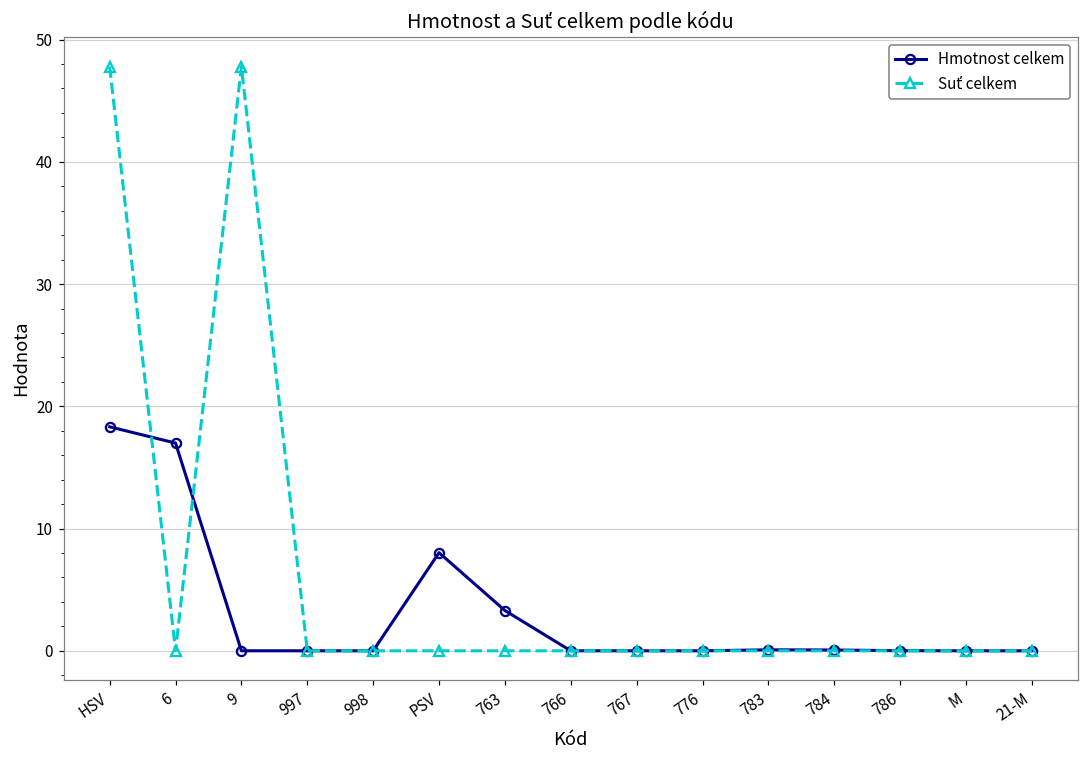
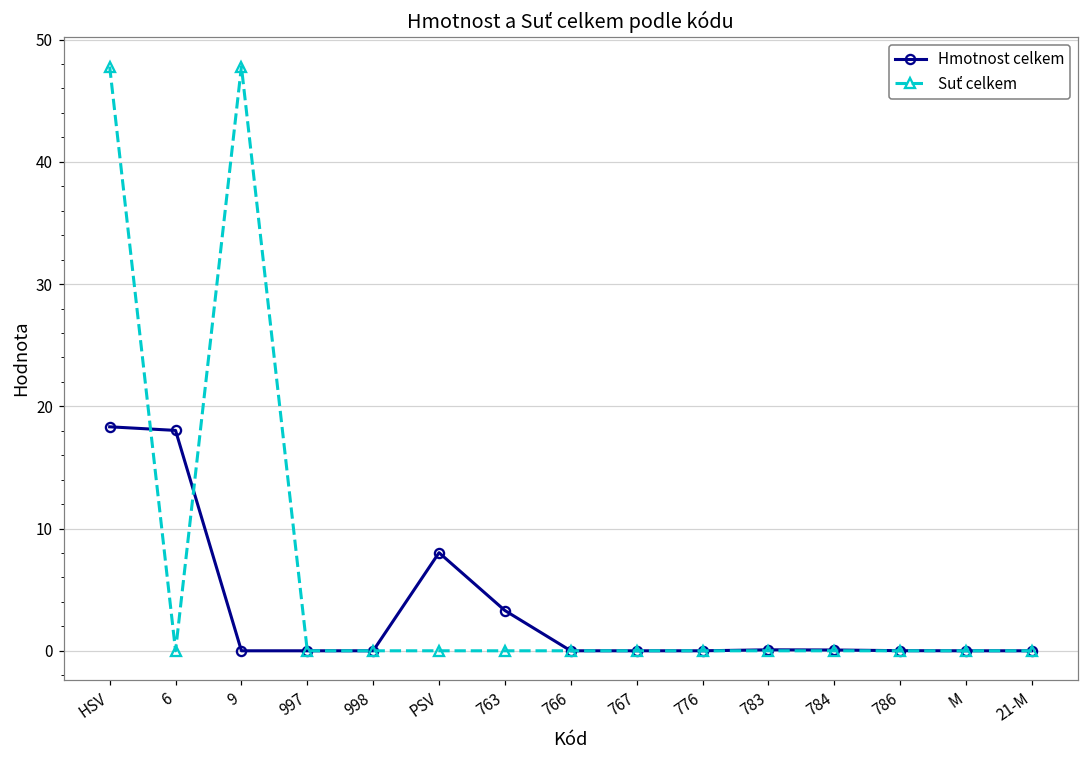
Hmotnost celkem, 6: 17.0 -> 18.0
